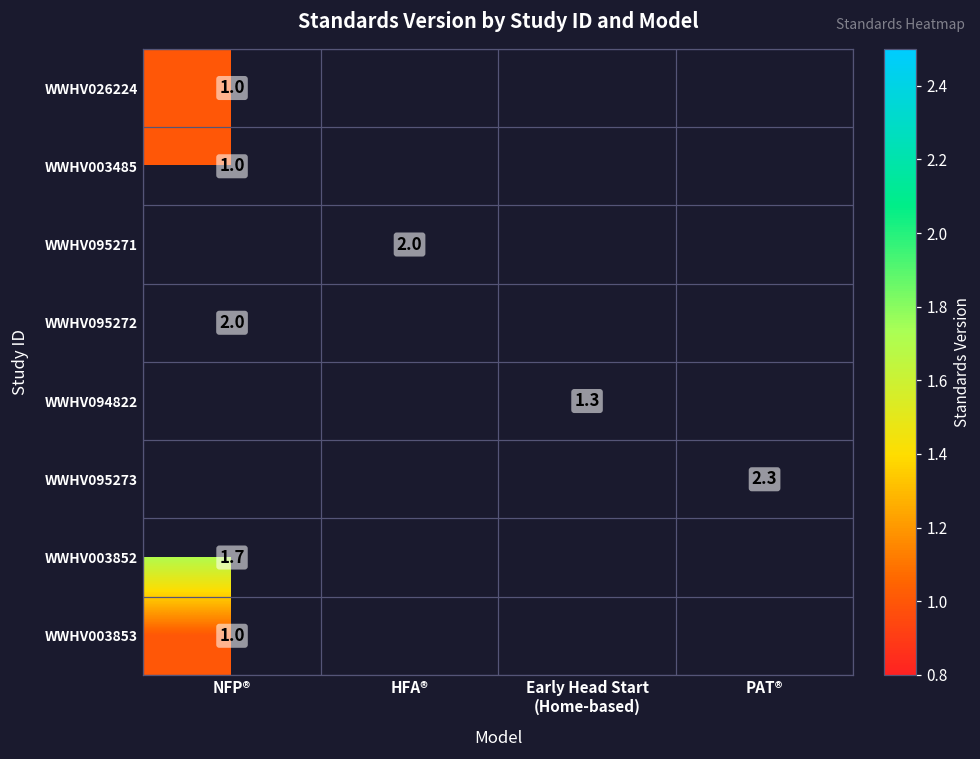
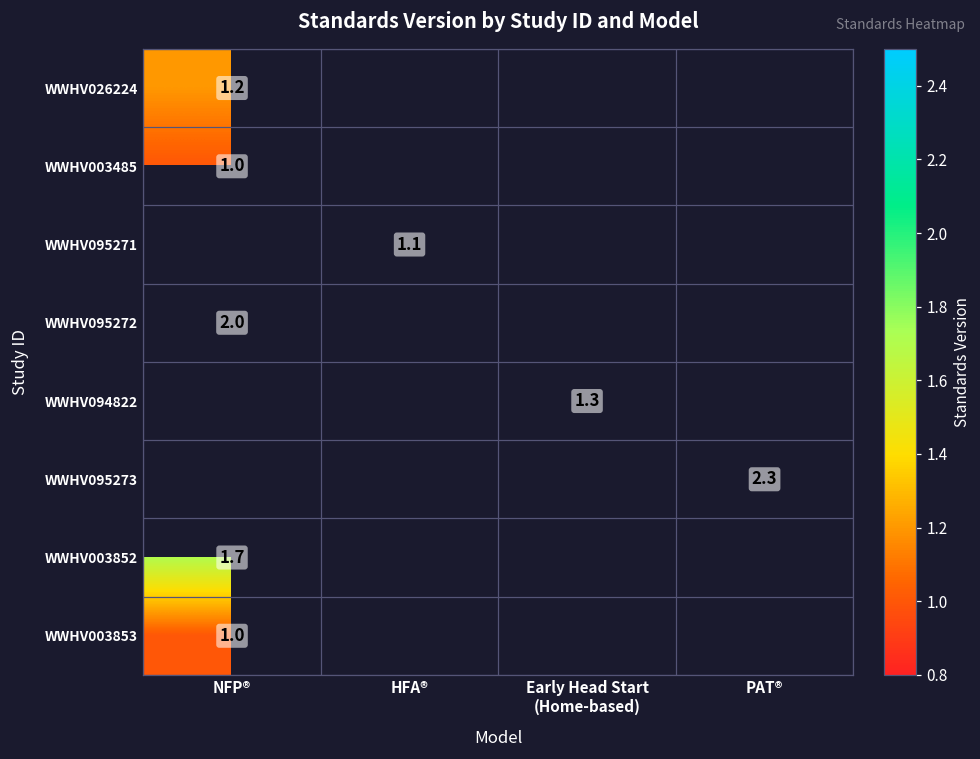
WWHV026224, NFP®: 1.0 -> 1.2
WWHV095271, HFA®: 2.0 -> 1.1
